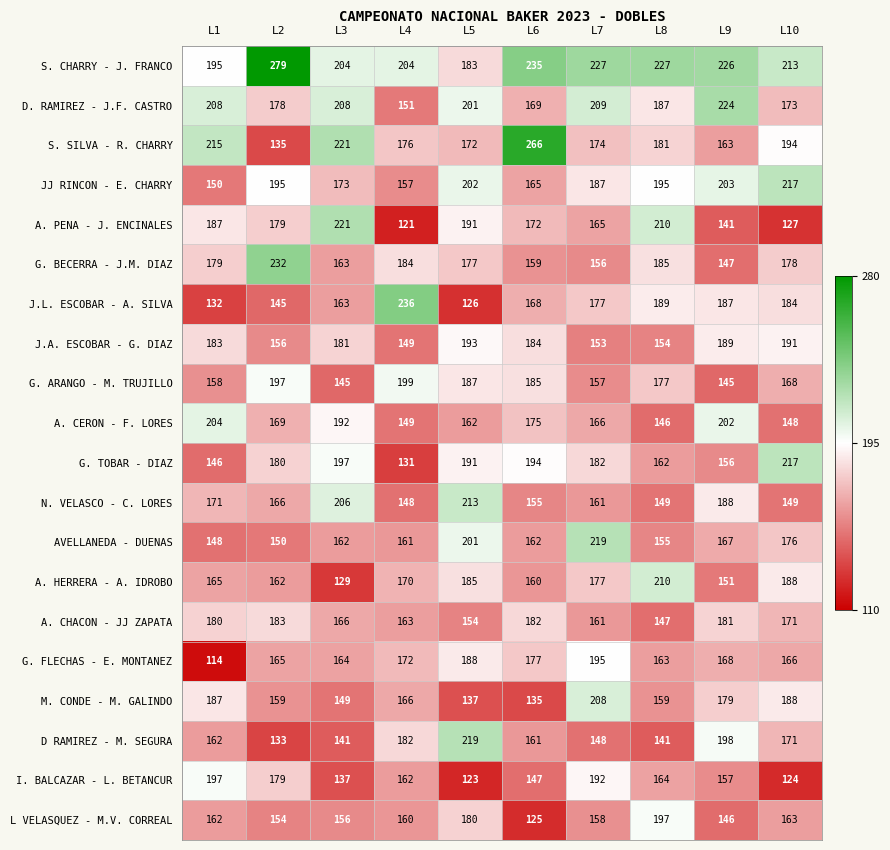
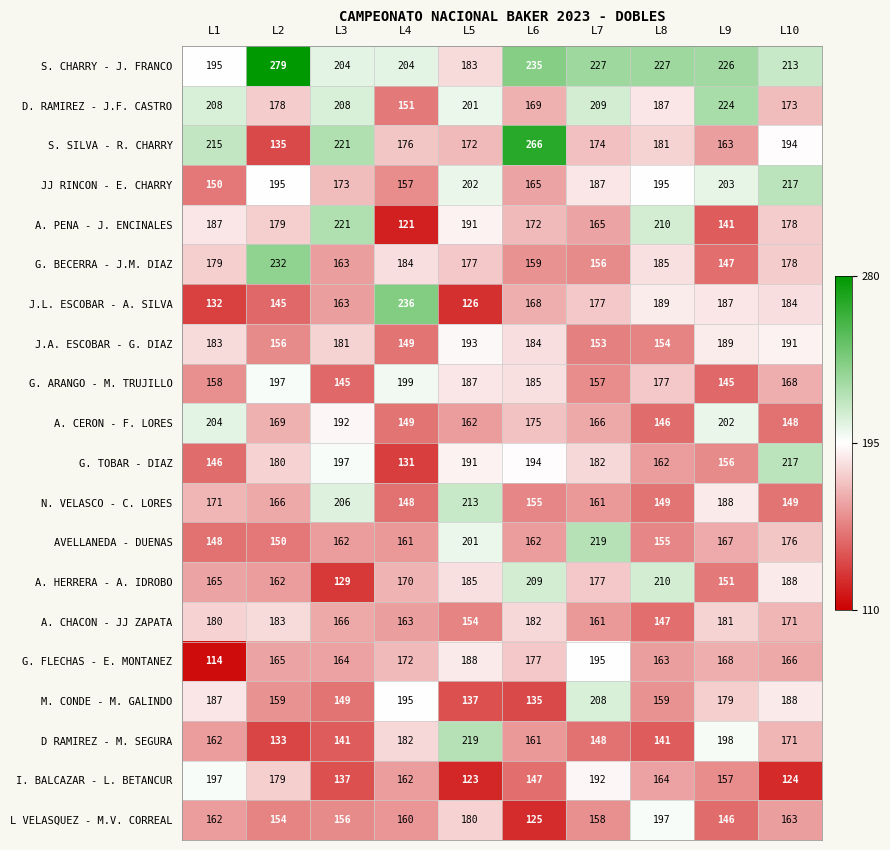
A. PENA - J. ENCINALES, L10: 127 -> 178
A. HERRERA - A. IDROBO, L6: 160 -> 209
M. CONDE - M. GALINDO, L4: 166 -> 195
